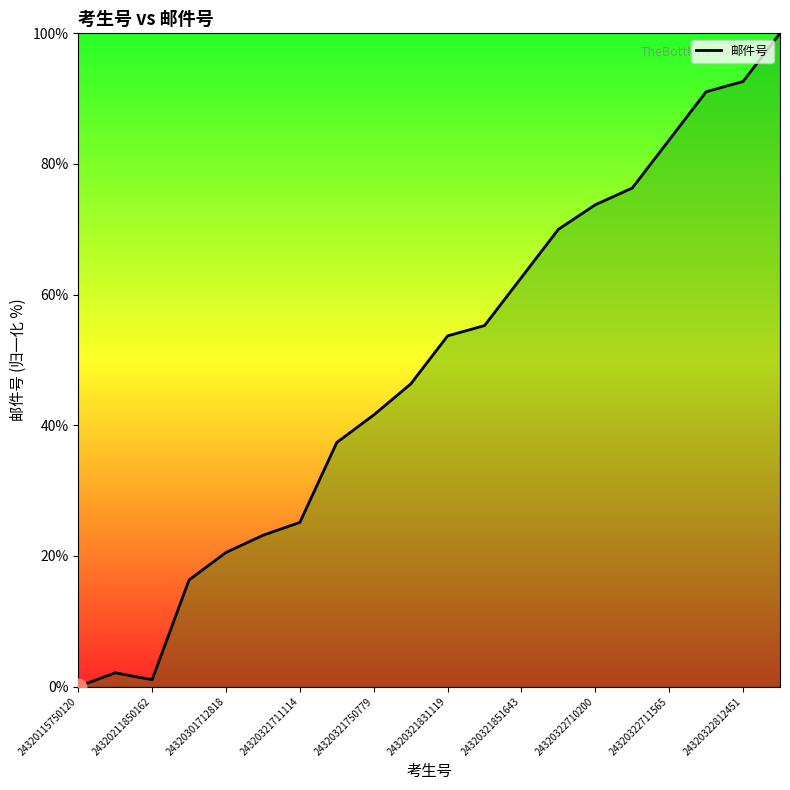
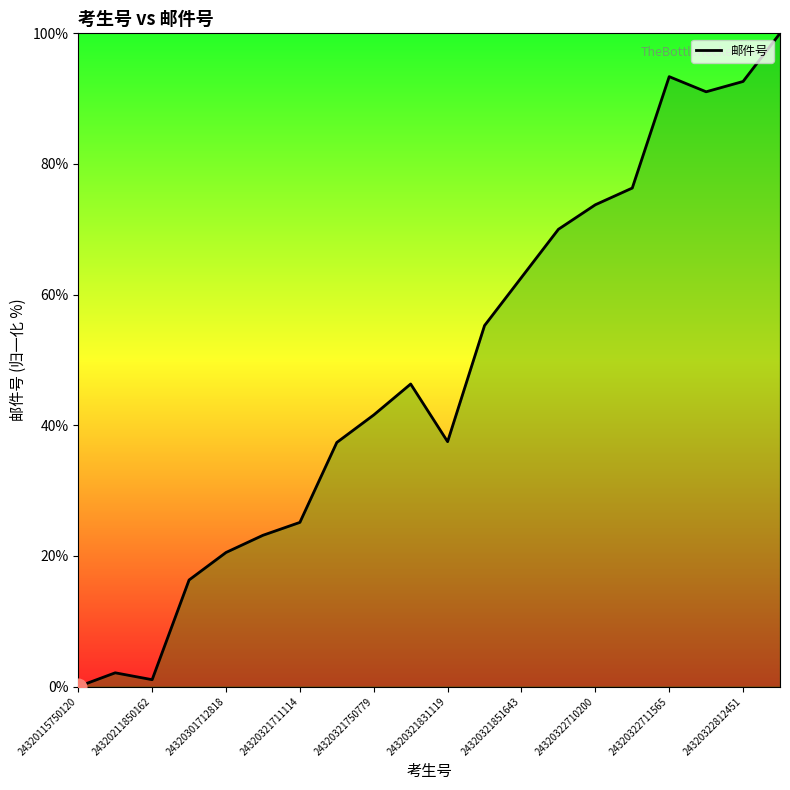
邮件号, 24320321831119: 54% -> 37%
邮件号, 24320322711565: 84% -> 93%
